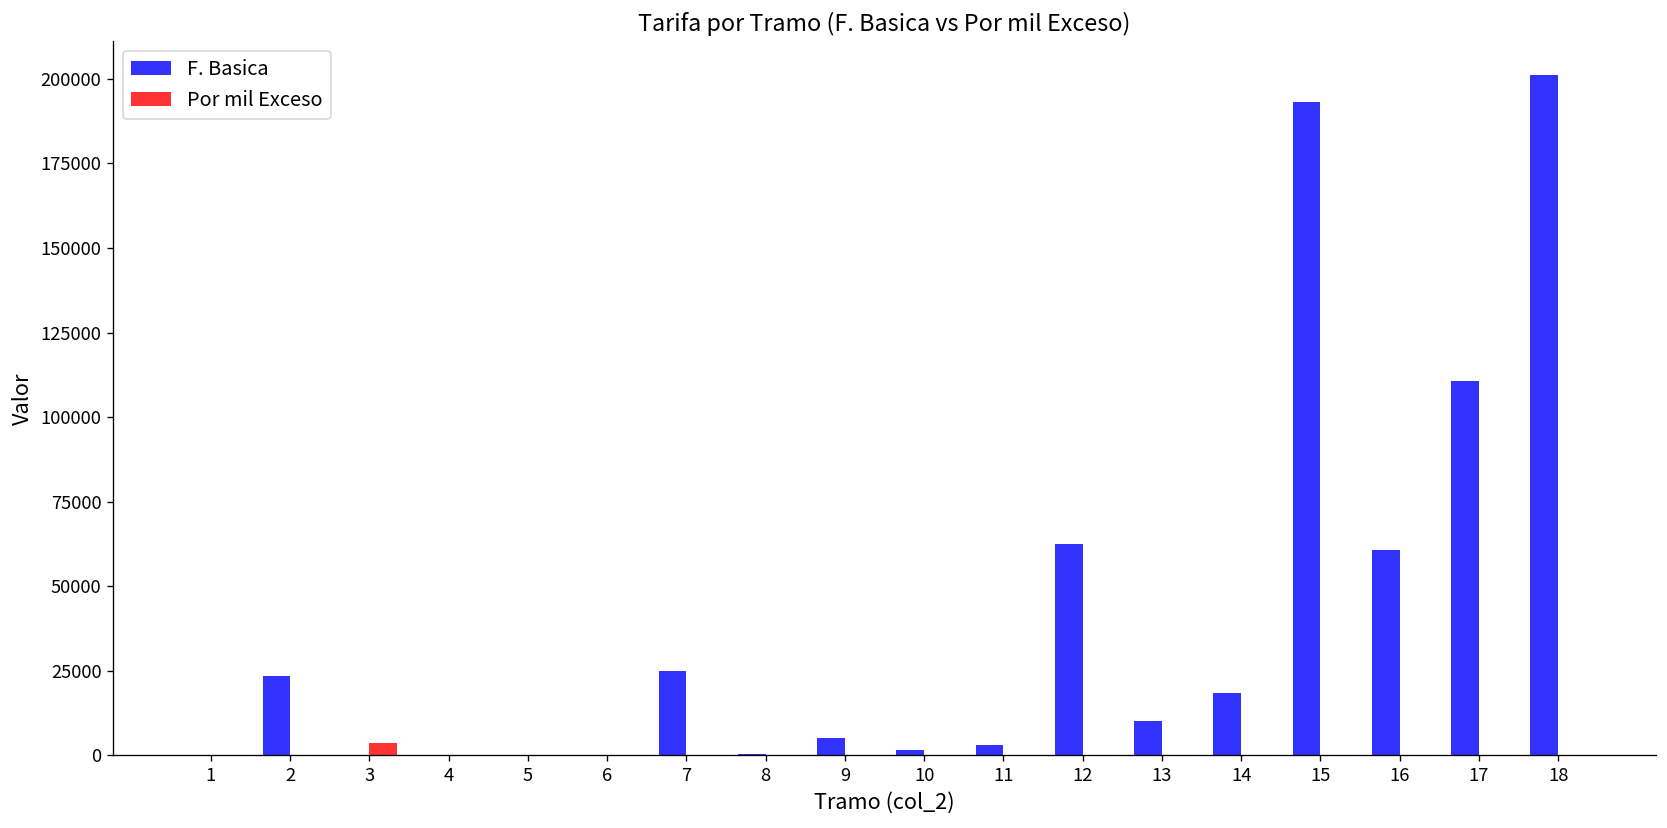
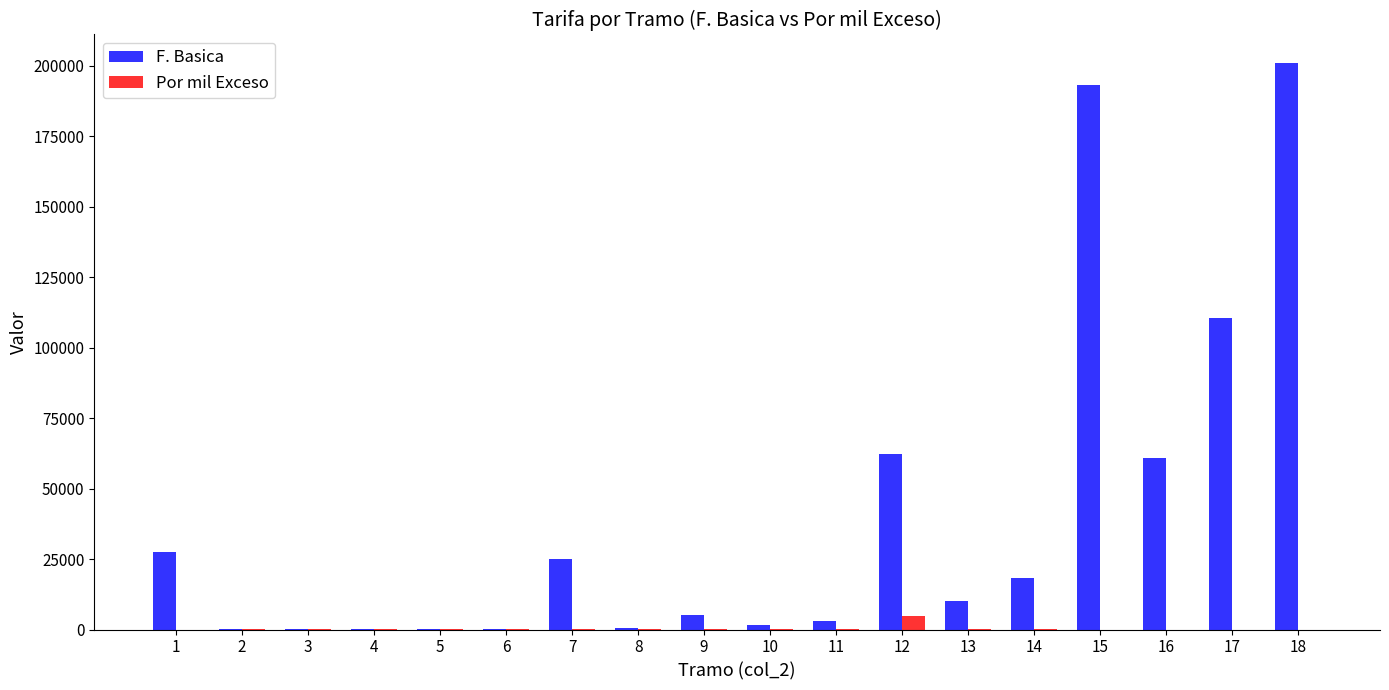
F. Basica, 1: 0 -> 27000
F. Basica, 2: 23000 -> 0
Por mil Exceso, 3: 4000 -> 0
Por mil Exceso, 12: 0 -> 5000
